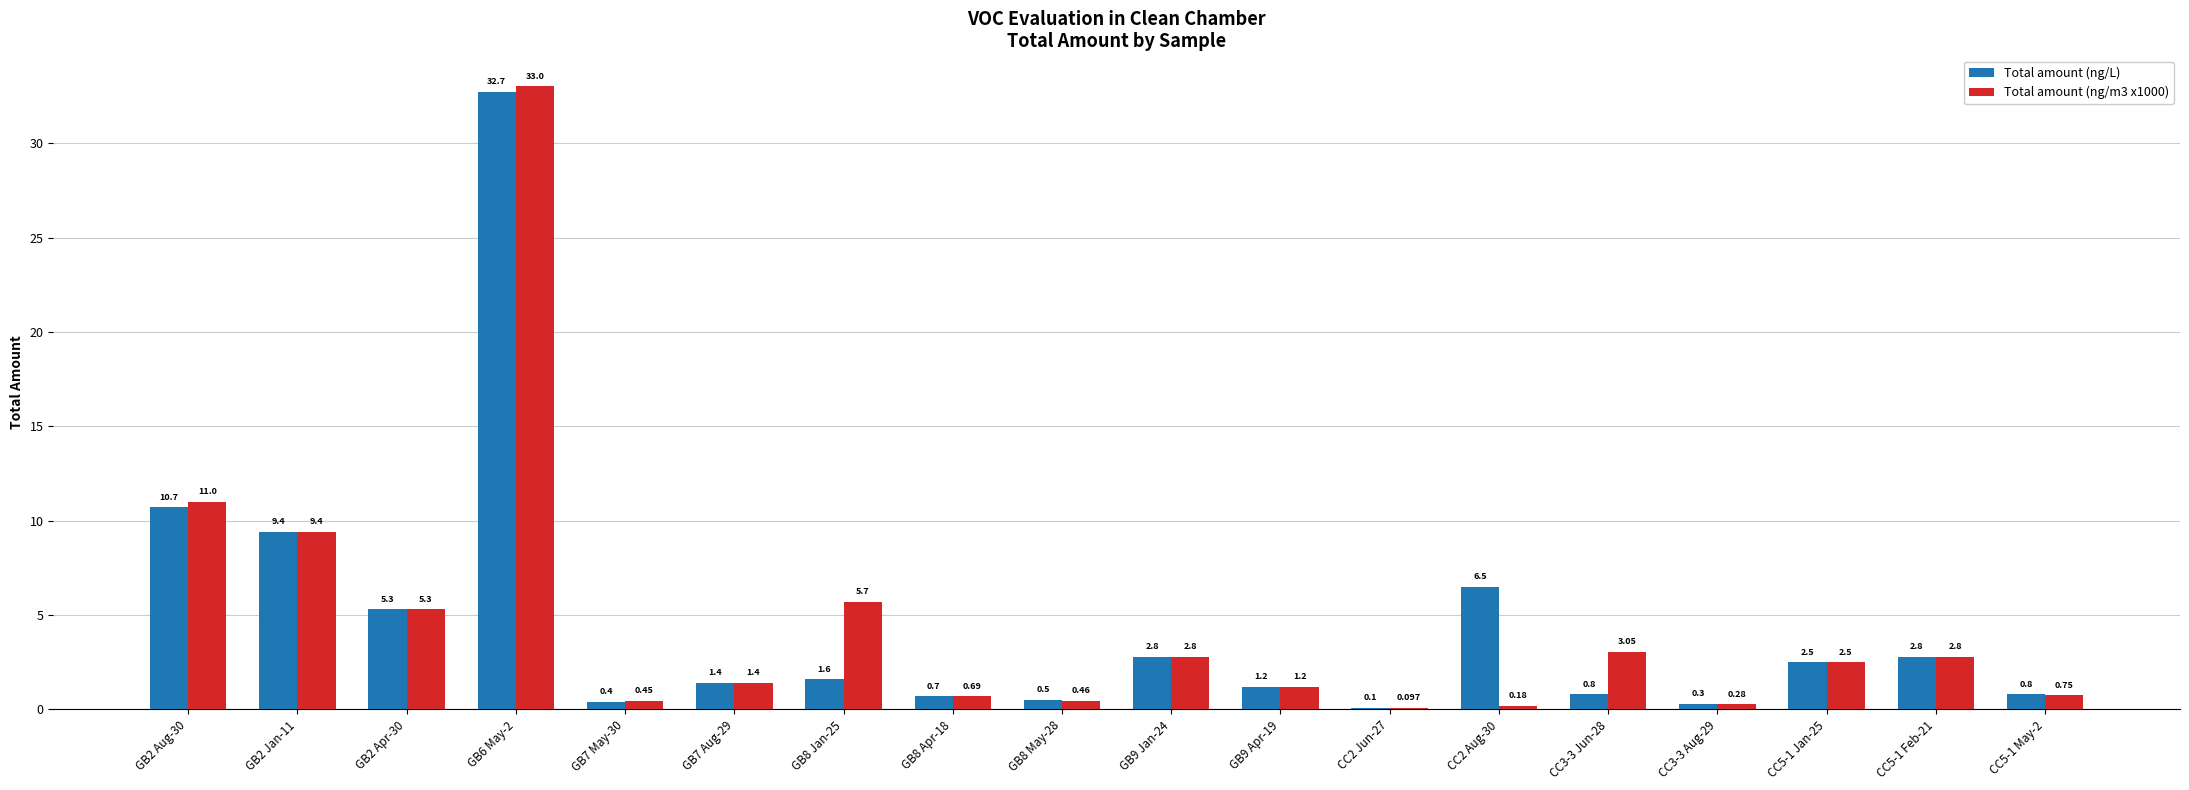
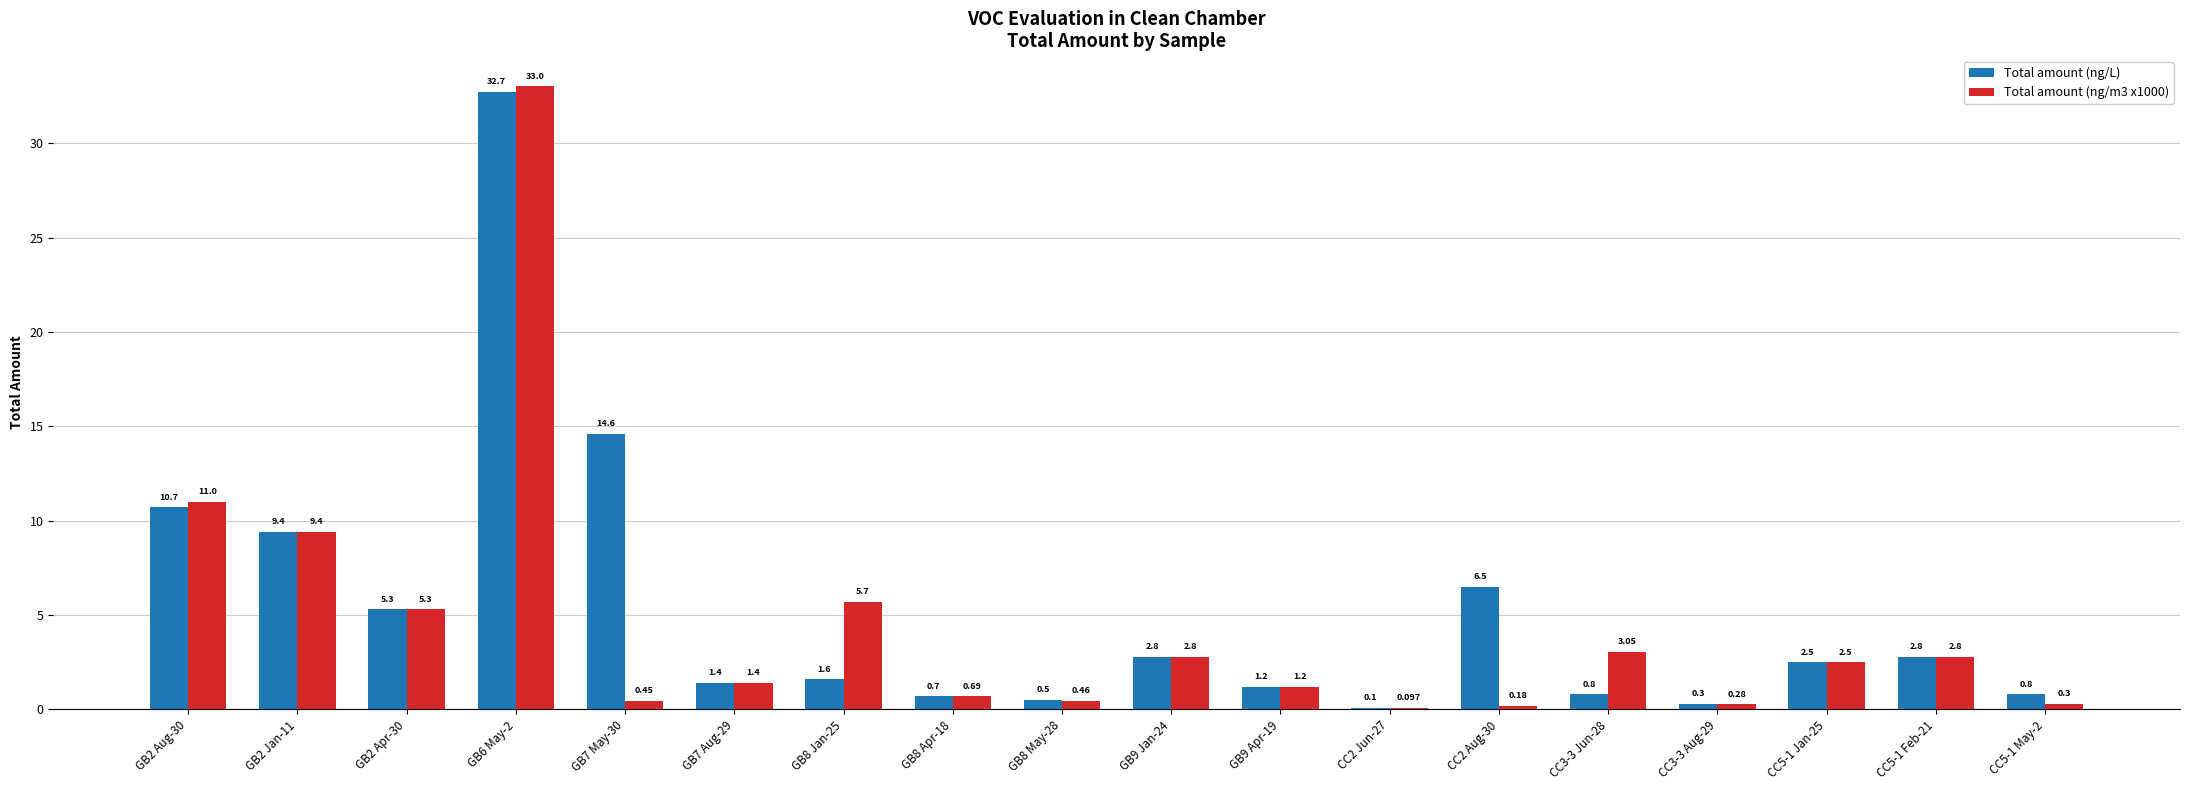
Total amount (ng/L), GB7 May-30: 0.4 -> 14.6
Total amount (ng/m3 x1000), CC5-1 May-2: 0.75 -> 0.3
